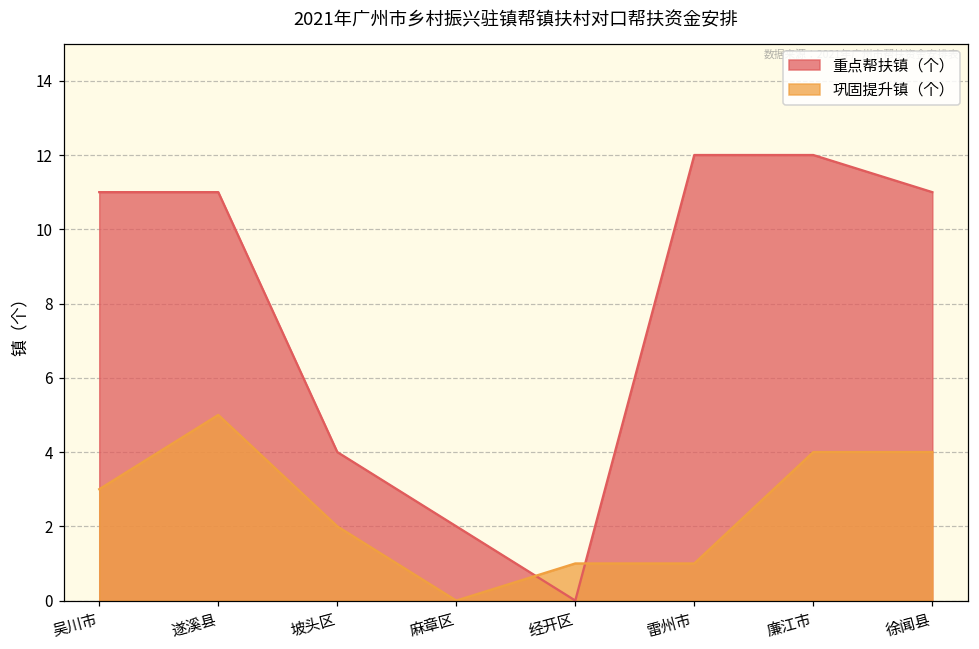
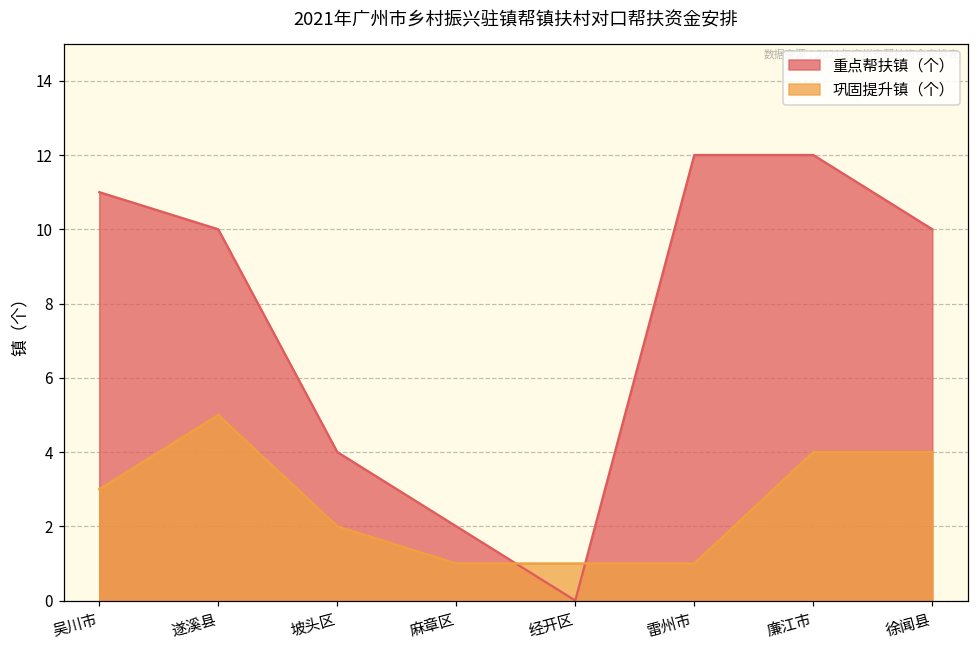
重点帮扶镇（个）, 遂溪县: 11 -> 10
巩固提升镇（个）, 麻章区: 0 -> 1
重点帮扶镇（个）, 徐闻县: 11 -> 10
